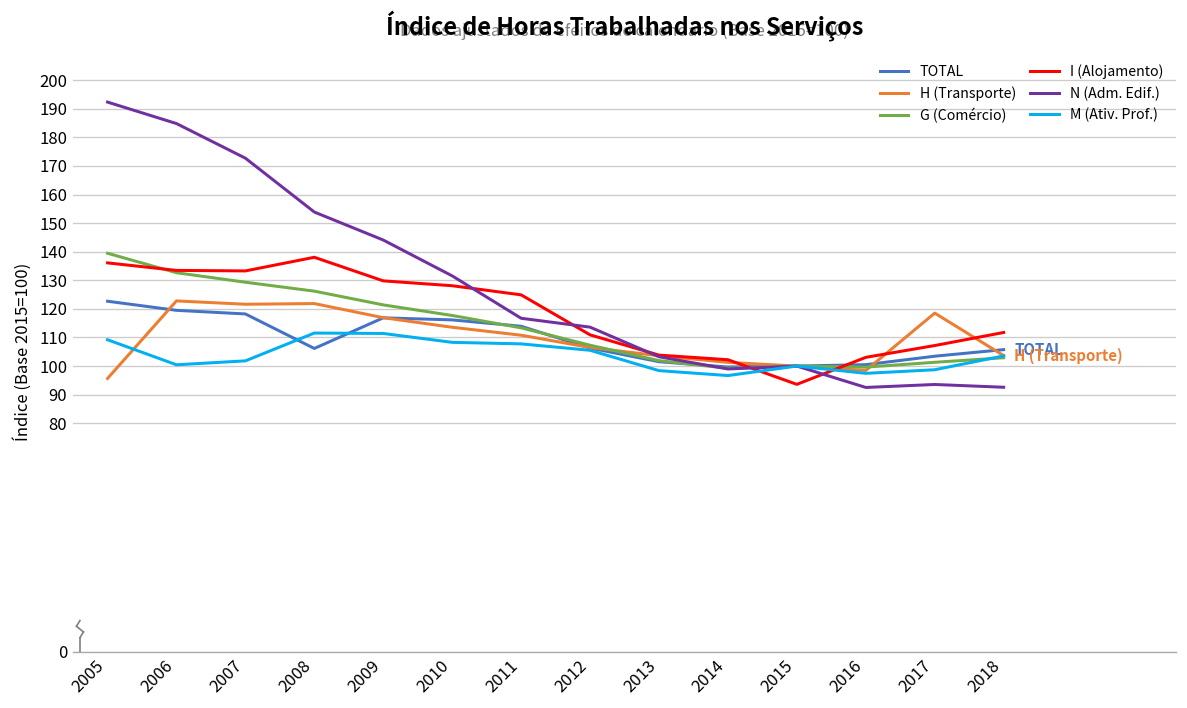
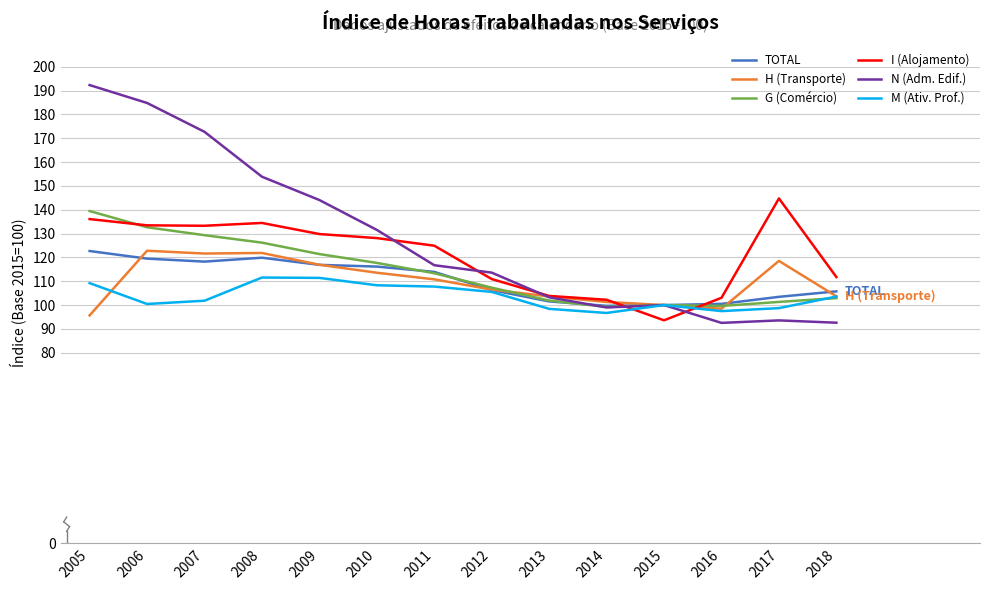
TOTAL, 2008: 106 -> 120
I (Alojamento), 2008: 138 -> 134
I (Alojamento), 2017: 107 -> 145
